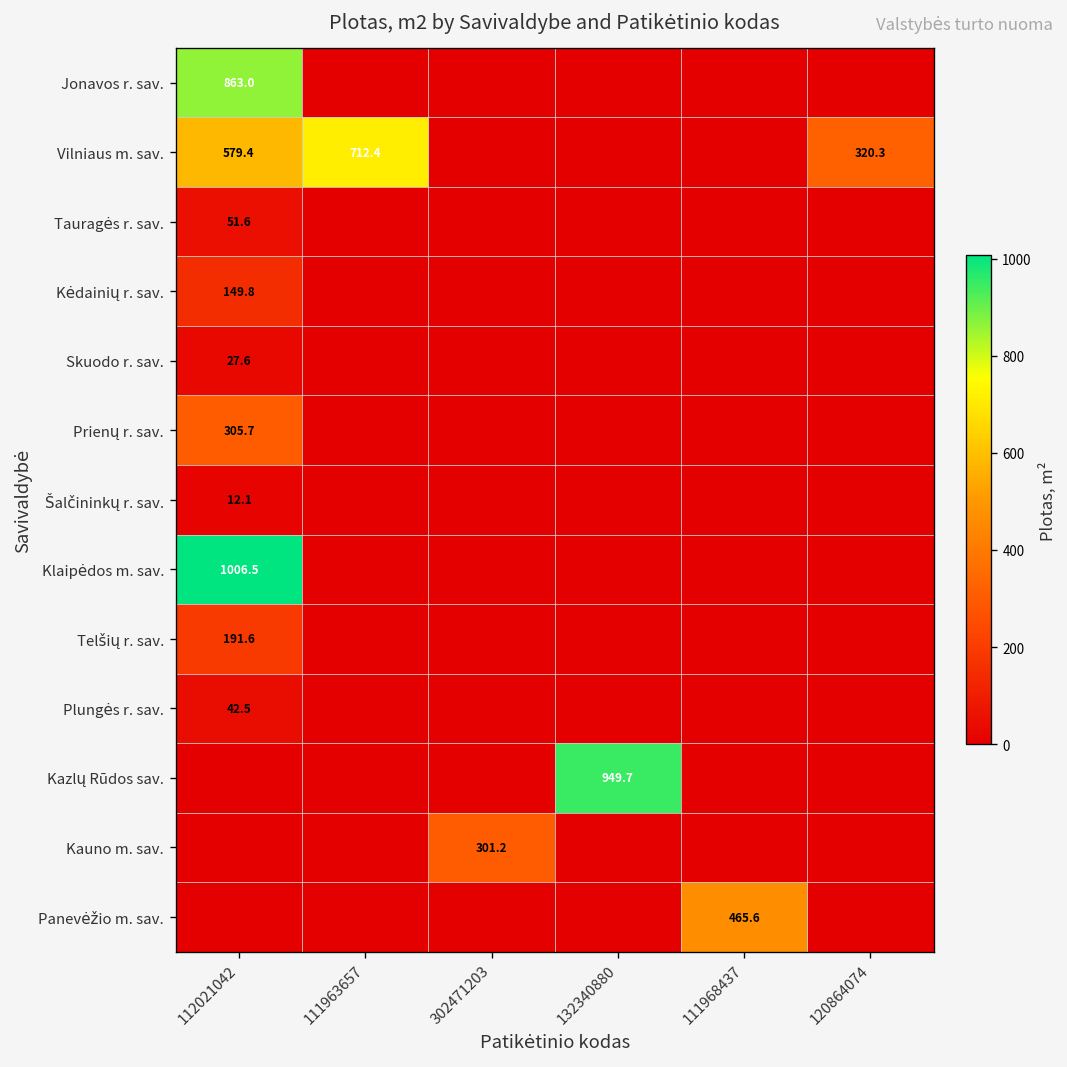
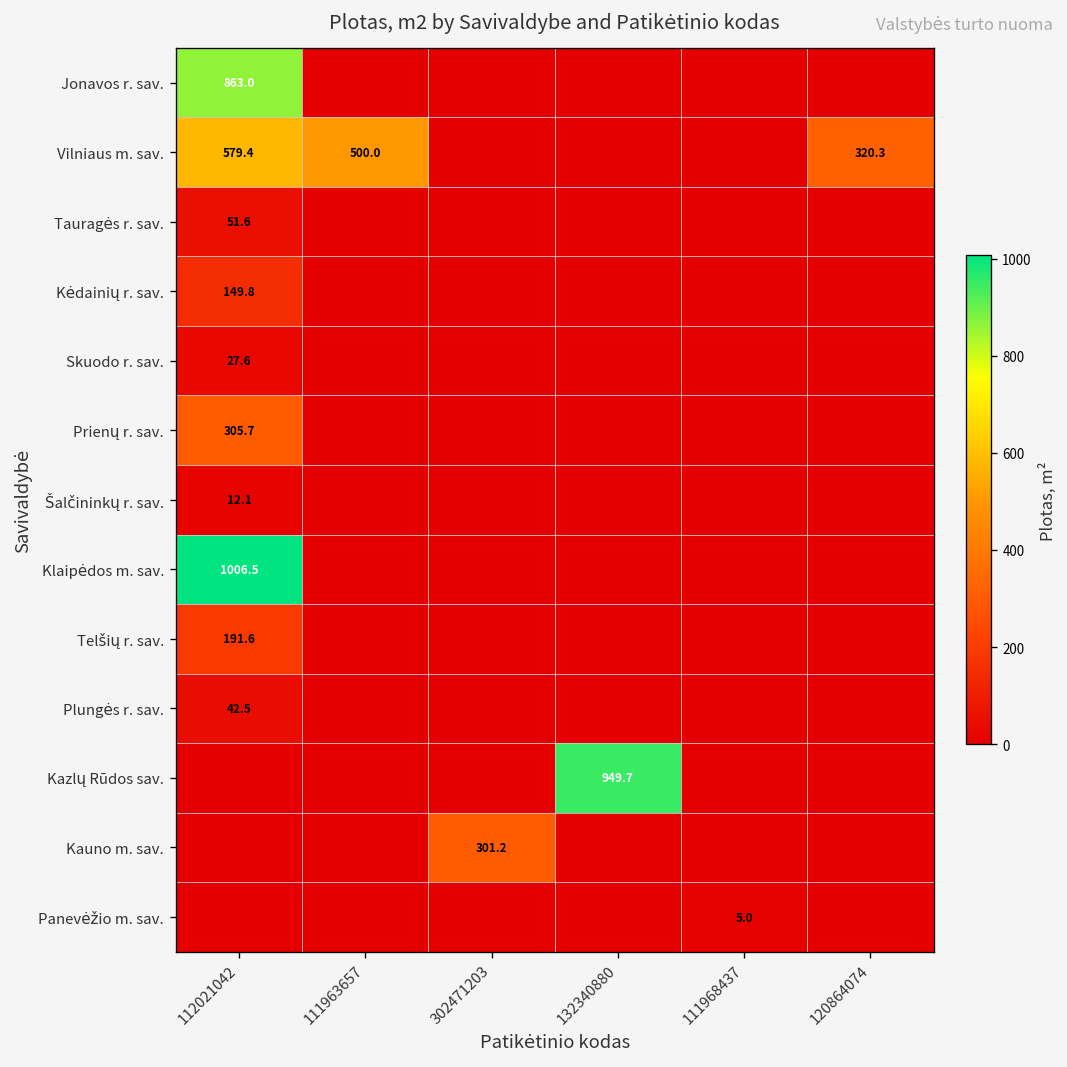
Vilniaus m. sav., 111963657: 712.4 -> 500.0
Panevėžio m. sav., 111968437: 465.6 -> 5.0
